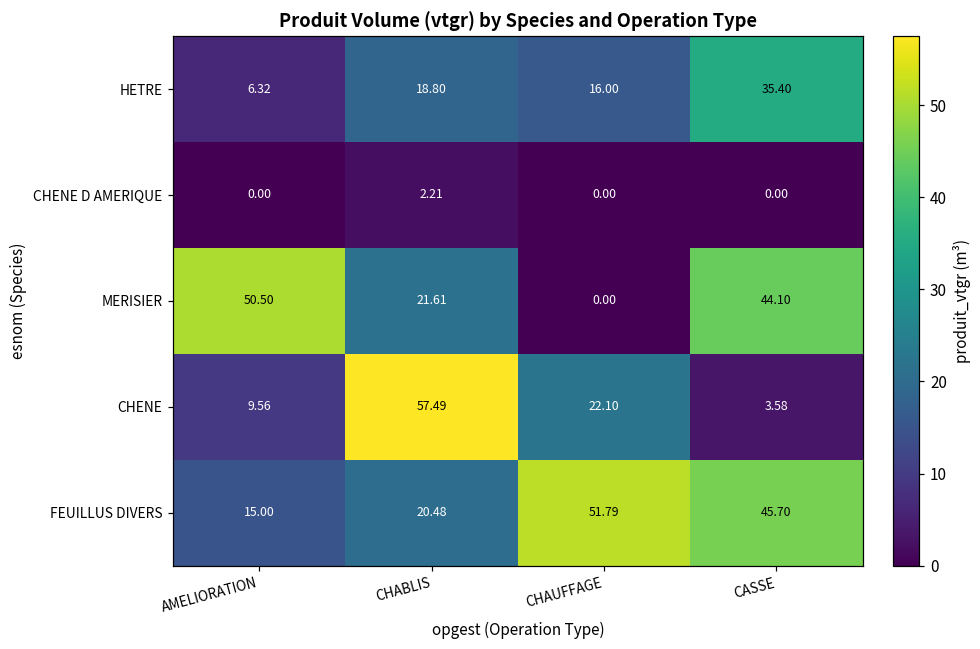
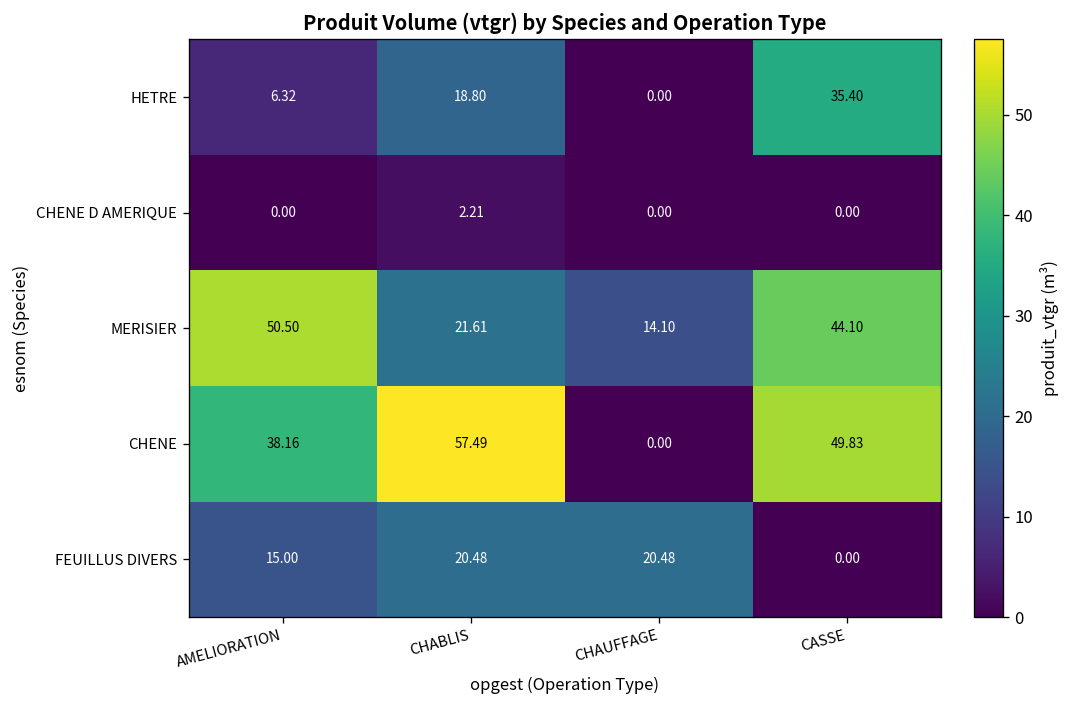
HETRE, CHAUFFAGE: 16.00 -> 0.00
MERISIER, CHAUFFAGE: 0.00 -> 14.10
CHENE, AMELIORATION: 9.56 -> 38.16
CHENE, CHAUFFAGE: 22.10 -> 0.00
CHENE, CASSE: 3.58 -> 49.83
FEUILLUS DIVERS, CHAUFFAGE: 51.79 -> 20.48
FEUILLUS DIVERS, CASSE: 45.70 -> 0.00
